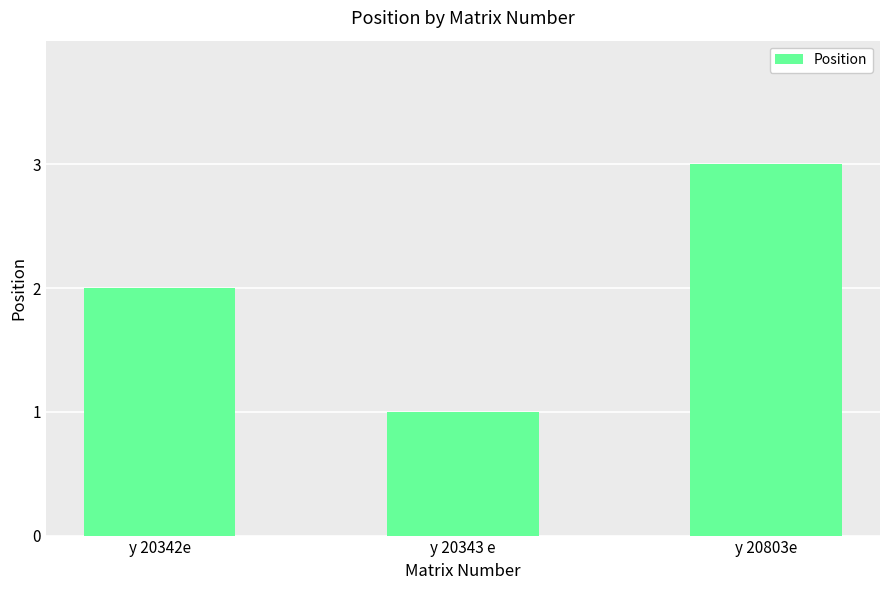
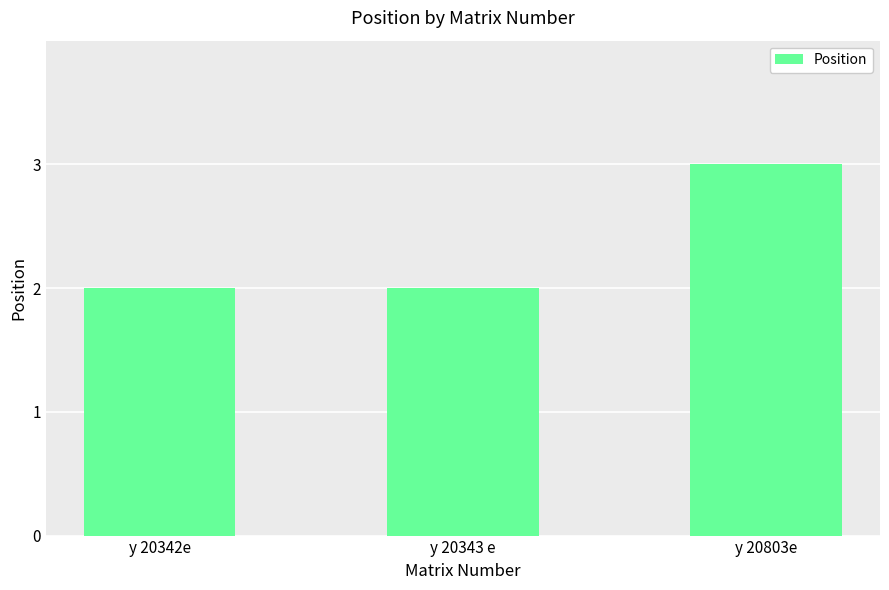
y 20343 e: 1 -> 2
